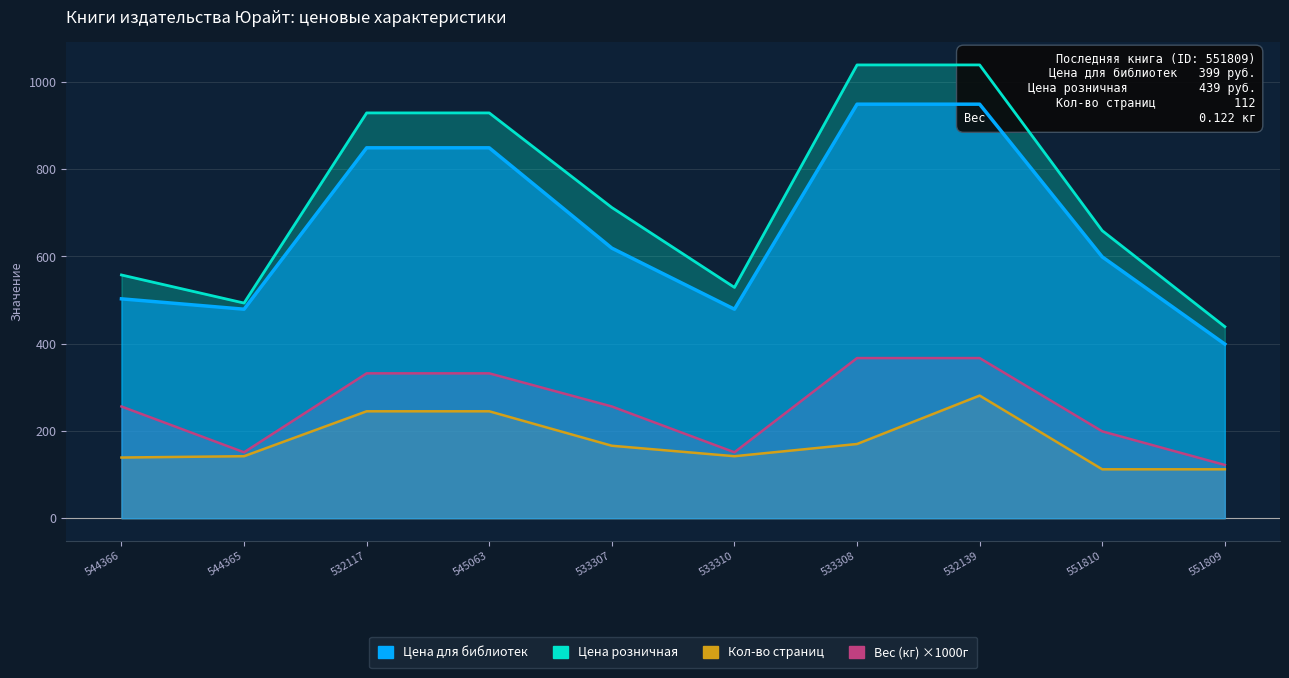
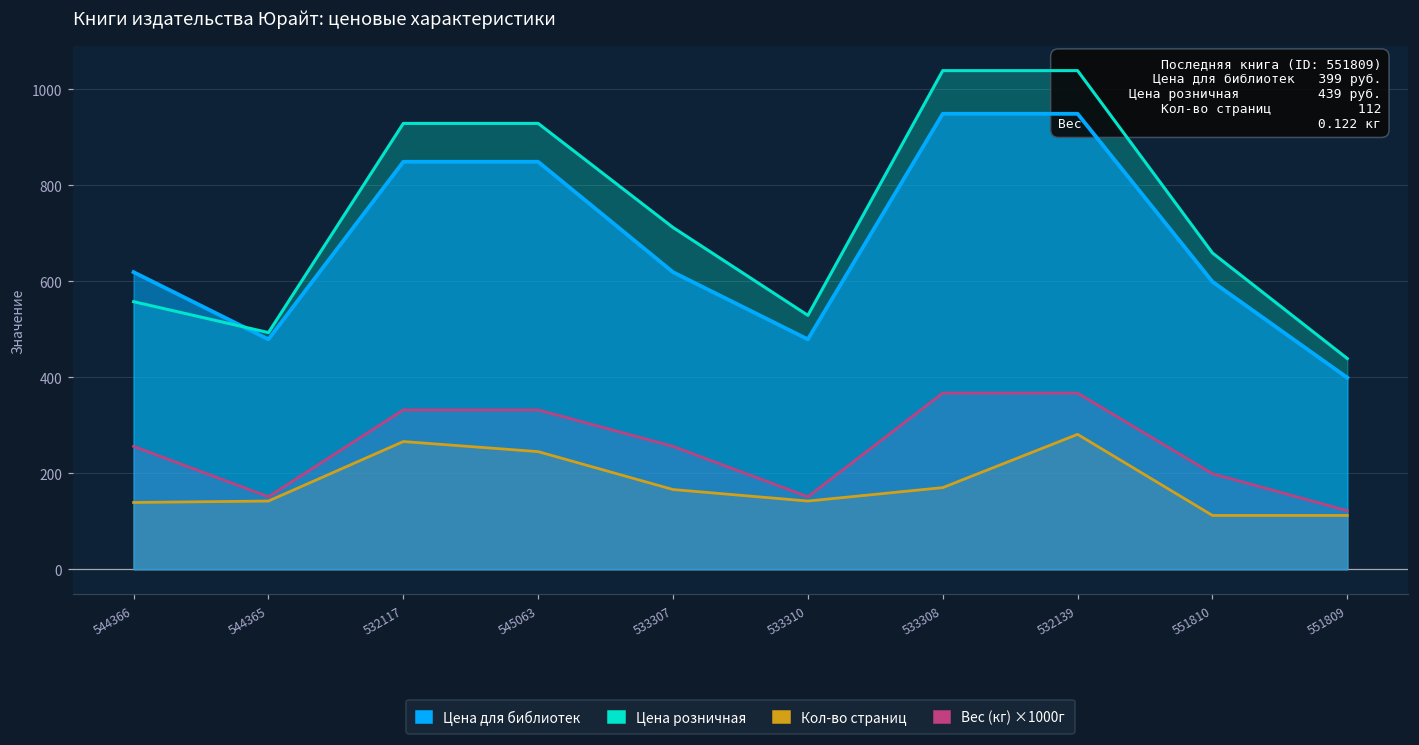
Цена для библиотек, 544366: 500 -> 620
Кол-во страниц, 532117: 250 -> 270
